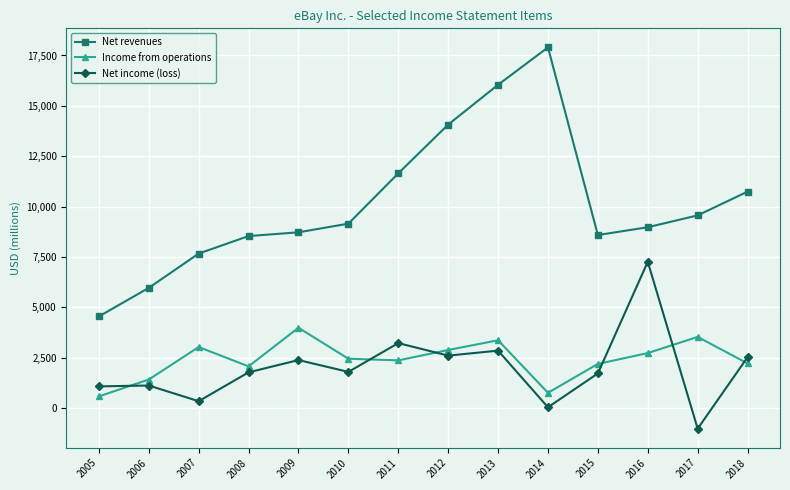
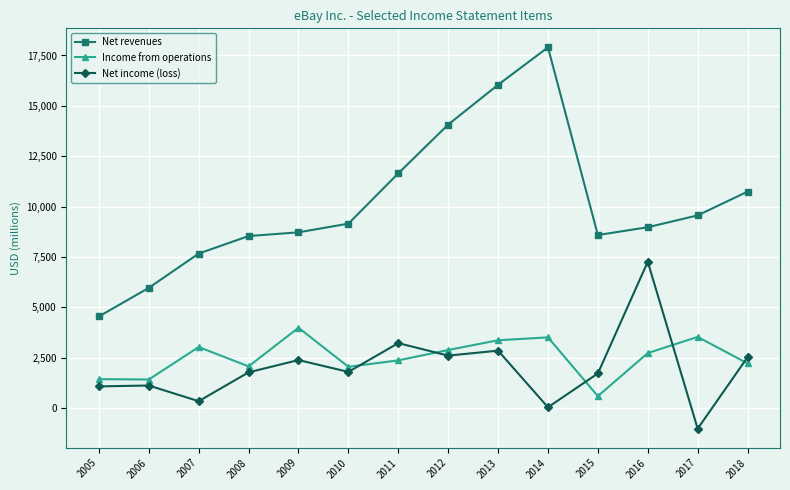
Income from operations, 2005: 600 -> 1,400
Income from operations, 2010: 2,500 -> 2,100
Income from operations, 2014: 800 -> 3,500
Income from operations, 2015: 2,200 -> 600
